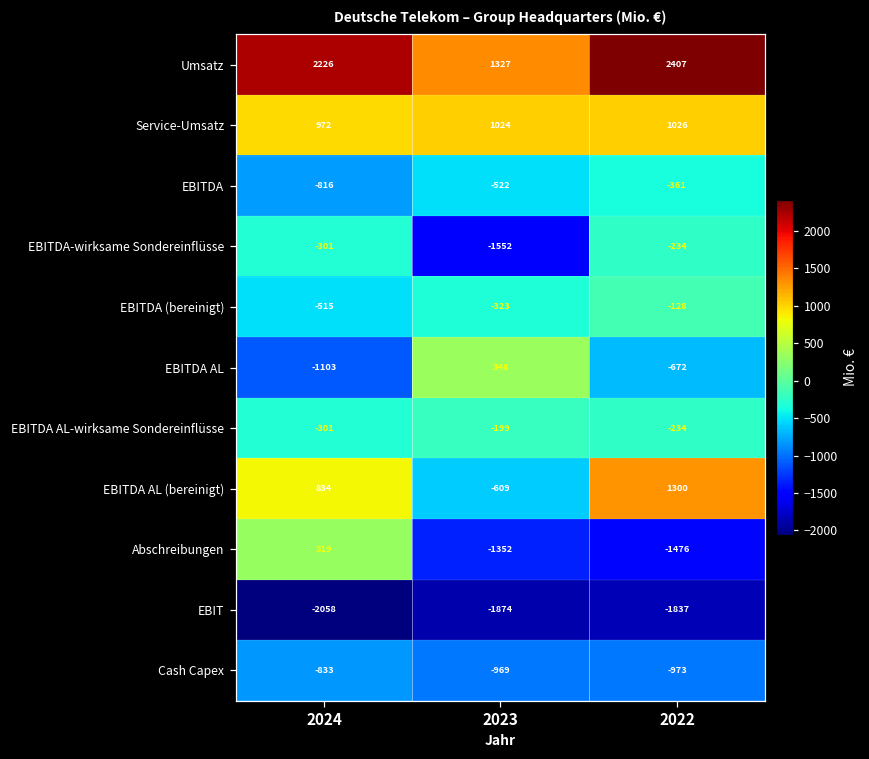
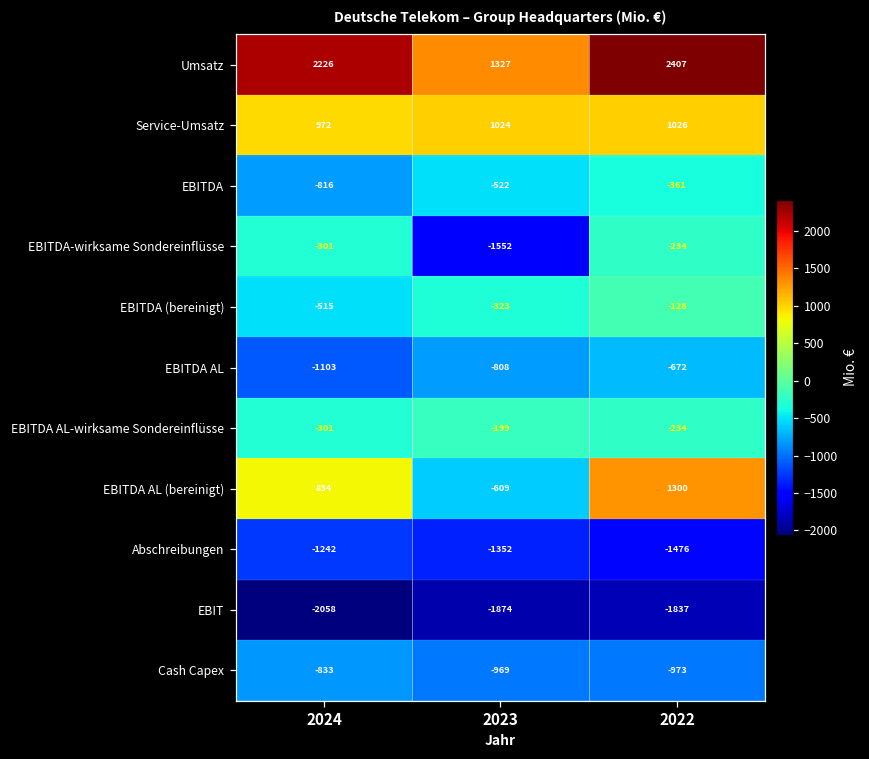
EBITDA AL, 2023: 348 -> -808
Abschreibungen, 2024: 319 -> -1242
